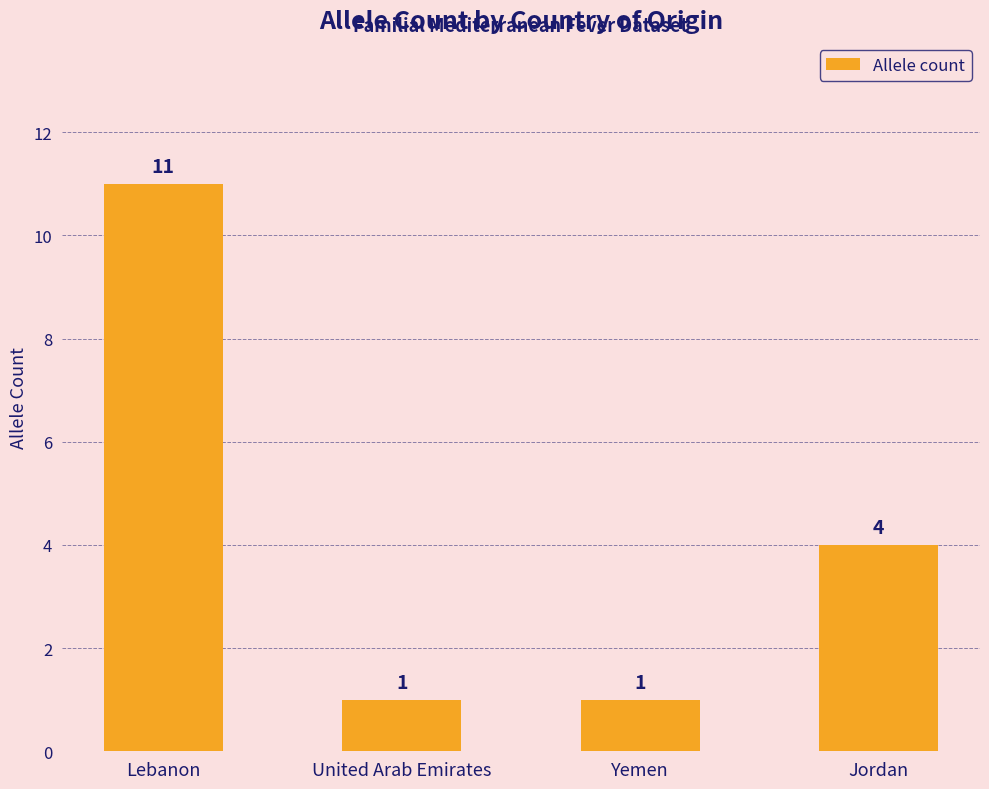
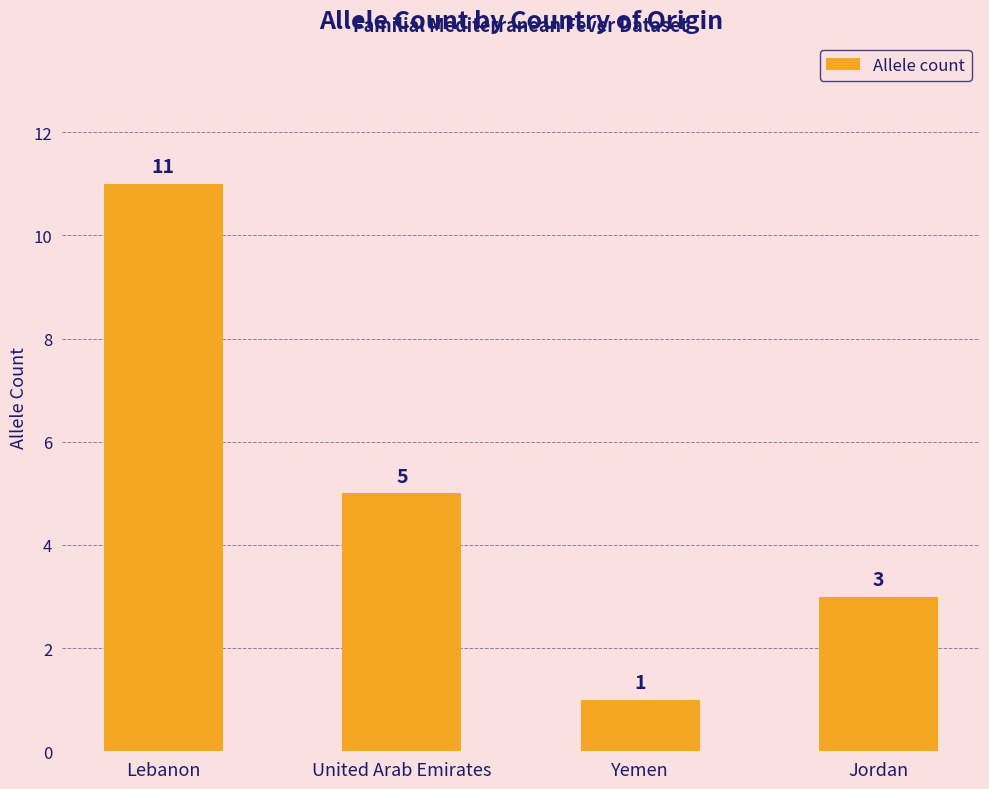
United Arab Emirates: 1 -> 5
Jordan: 4 -> 3
